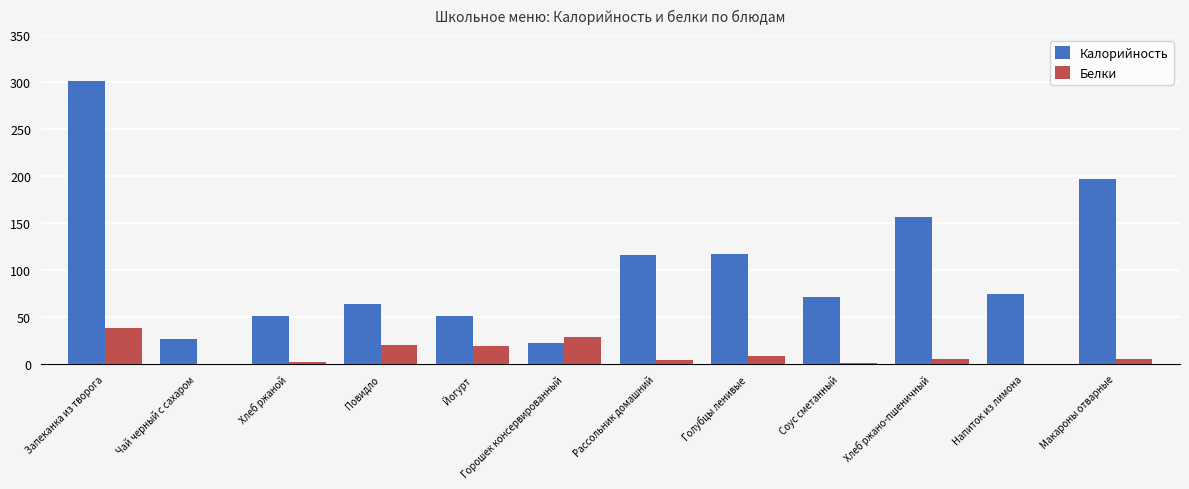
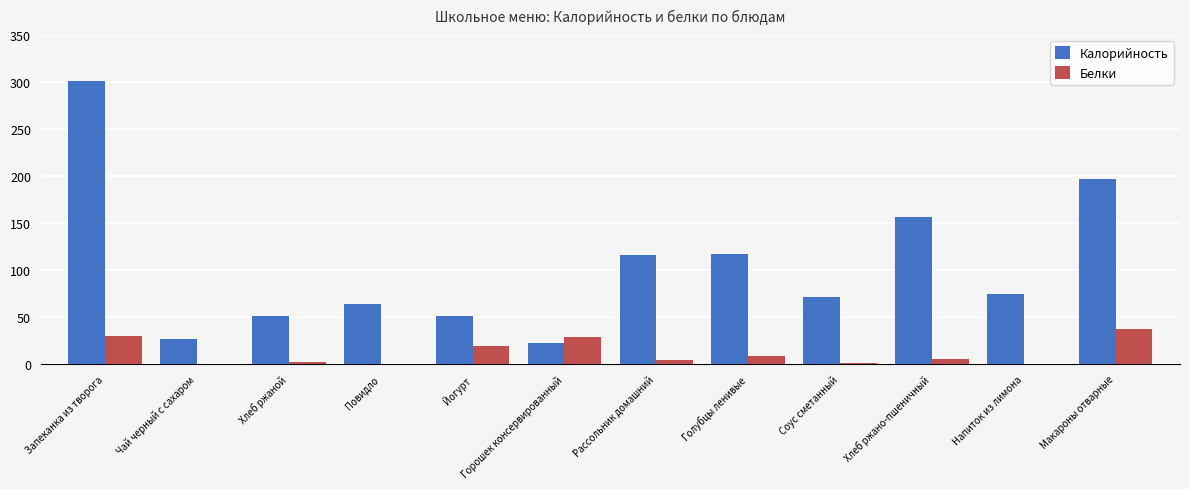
Белки, Запеканка из творога: 40 -> 30
Белки, Повидло: 20 -> 0
Белки, Макароны отварные: 10 -> 40
